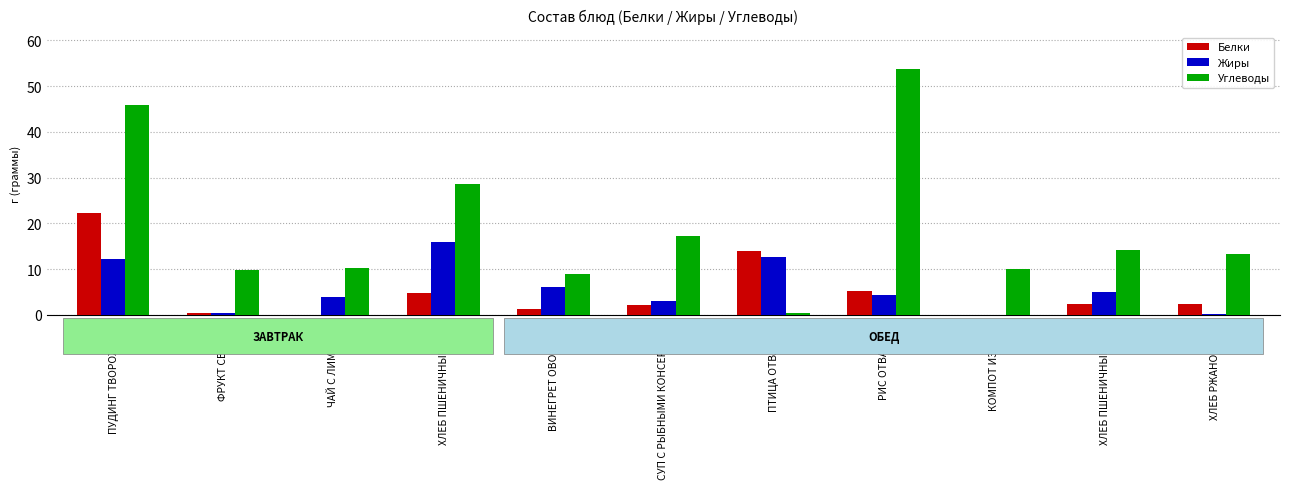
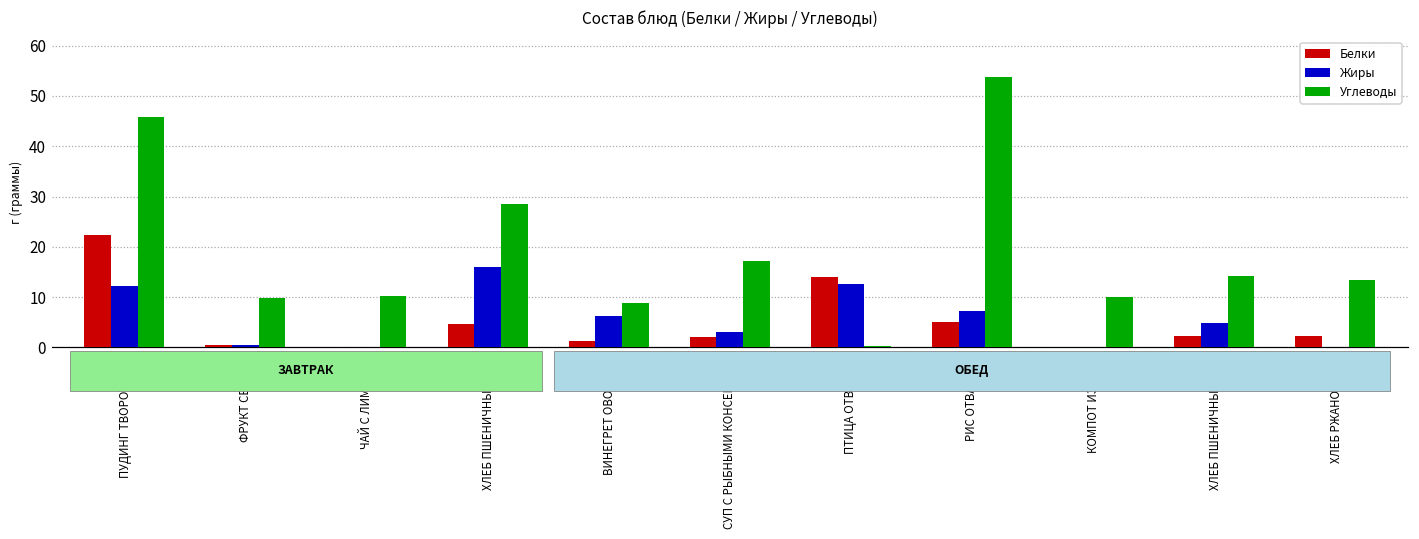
Жиры, ЧАЙ С ЛИМОНОМ: 4 -> 0
Жиры, РИС ОТВАРНОЙ: 4 -> 7
